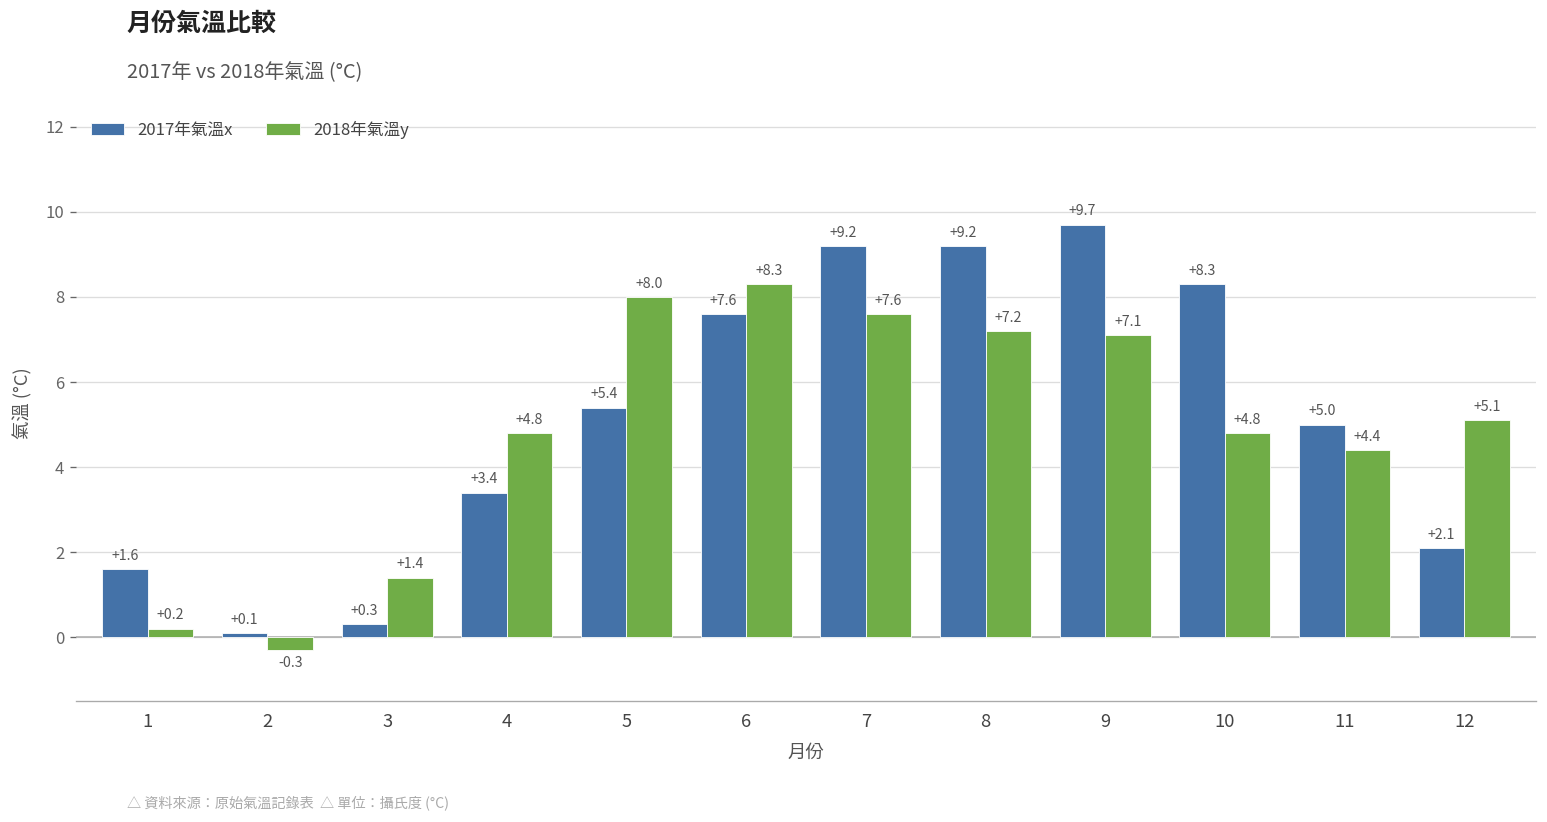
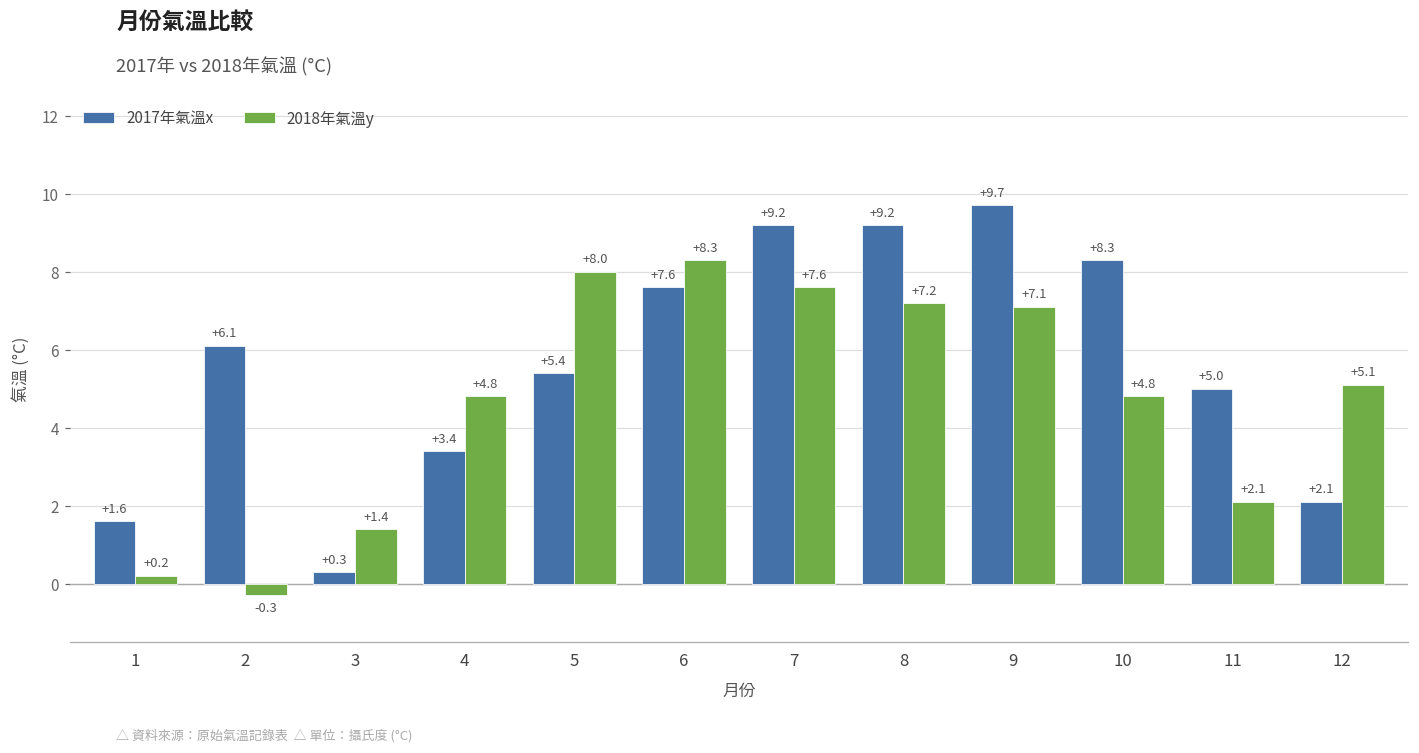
2017年氣溫x, 2: +0.1 -> +6.1
2018年氣溫y, 11: +4.4 -> +2.1
